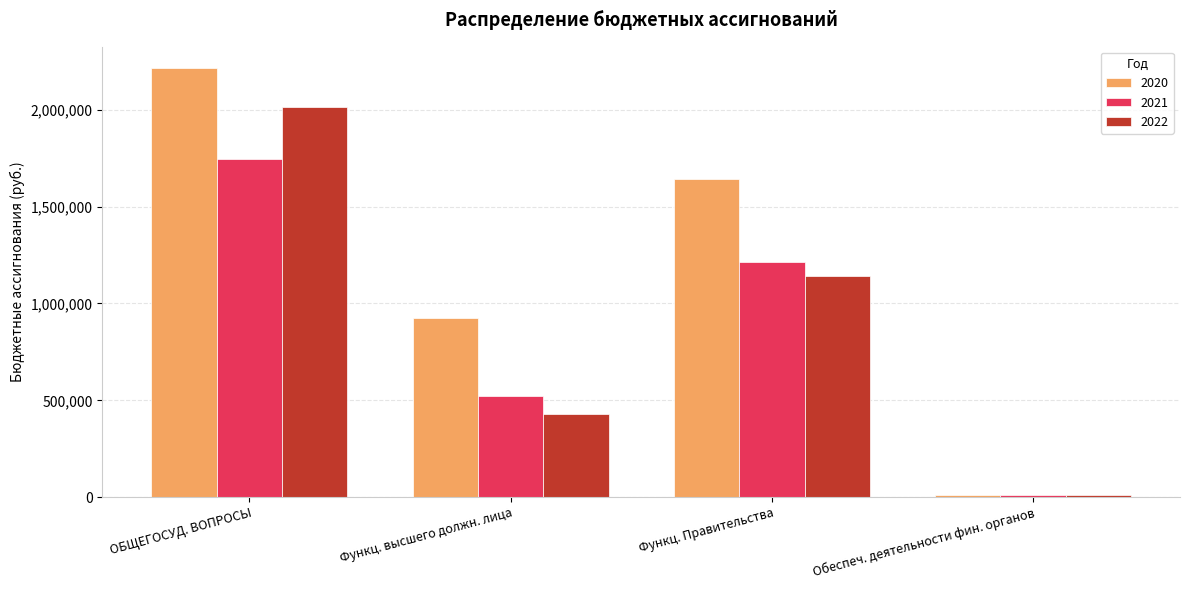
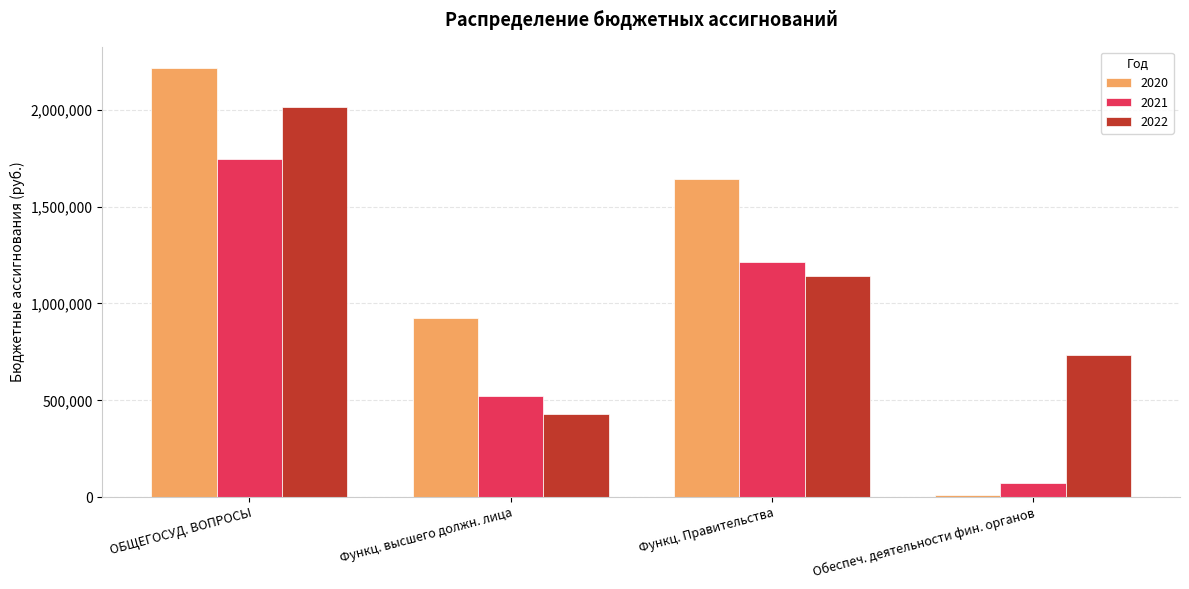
2021, Обеспеч. деятельности фин. органов: 10,000 -> 70,000
2022, Обеспеч. деятельности фин. органов: 10,000 -> 730,000
